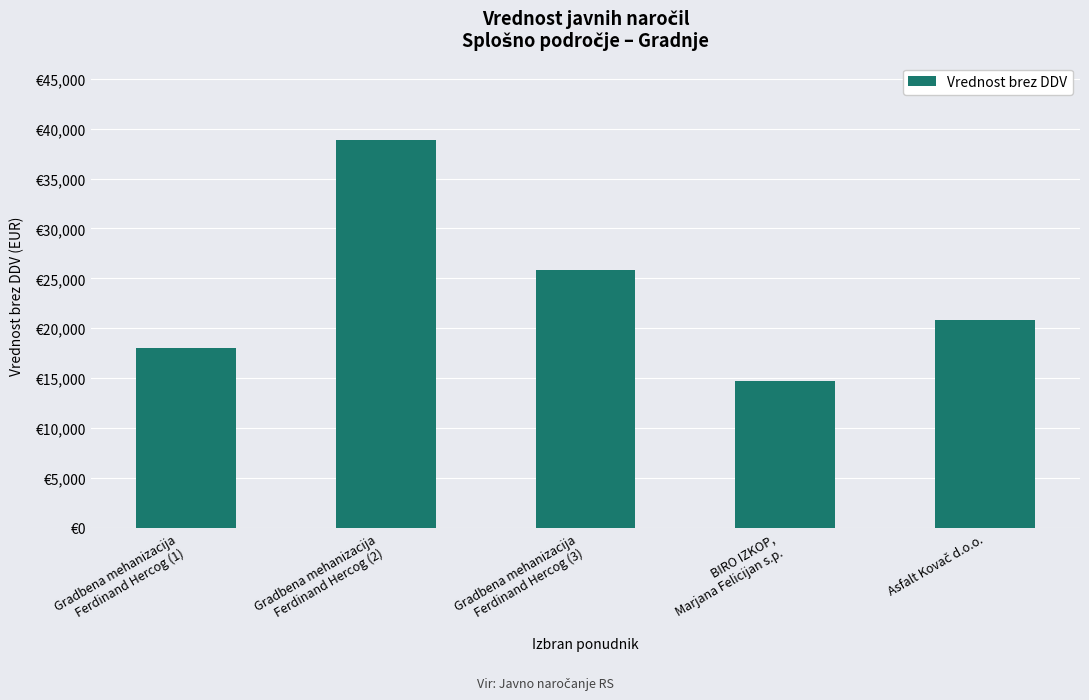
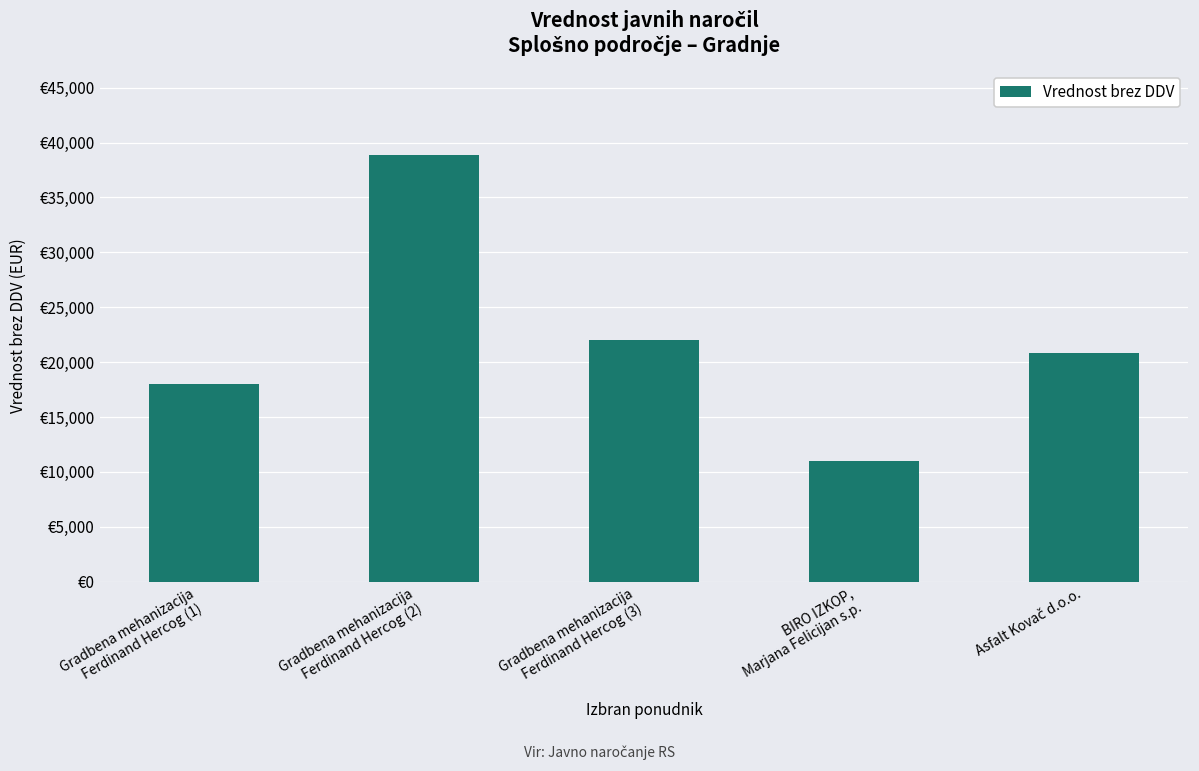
Gradbena mehanizacija Ferdinand Hercog (3): €26,000 -> €22,000
BIRO IZKOP, Marjana Felicijan s.p.: €15,000 -> €11,000
